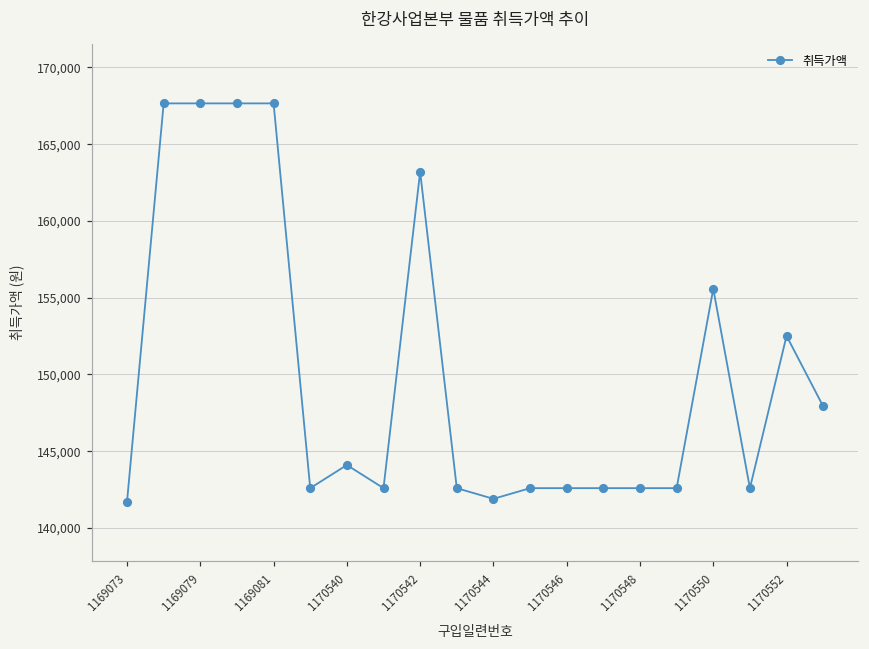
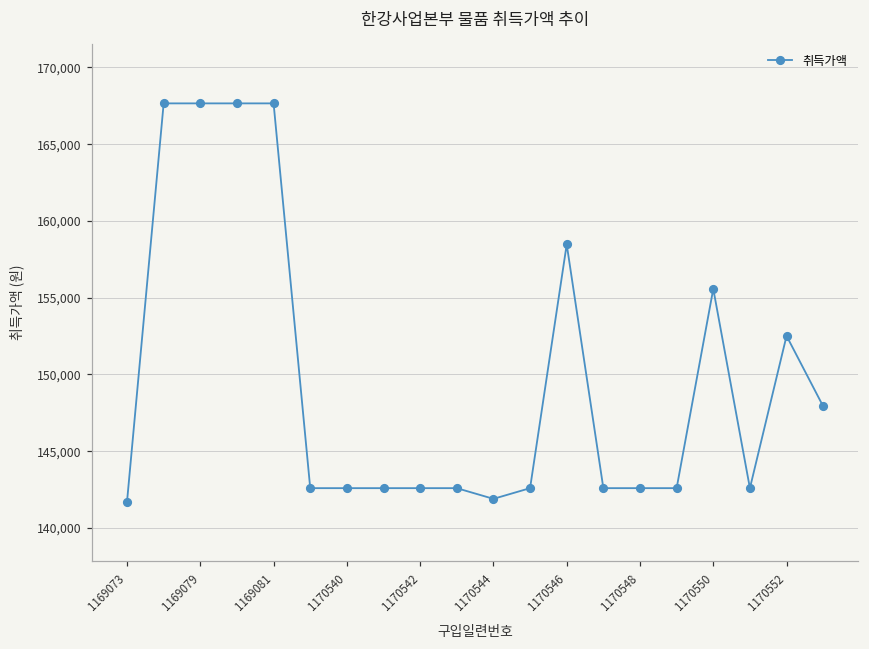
1170540: 144,100 -> 142,600
1170542: 163,200 -> 142,600
1170546: 142,600 -> 158,500
